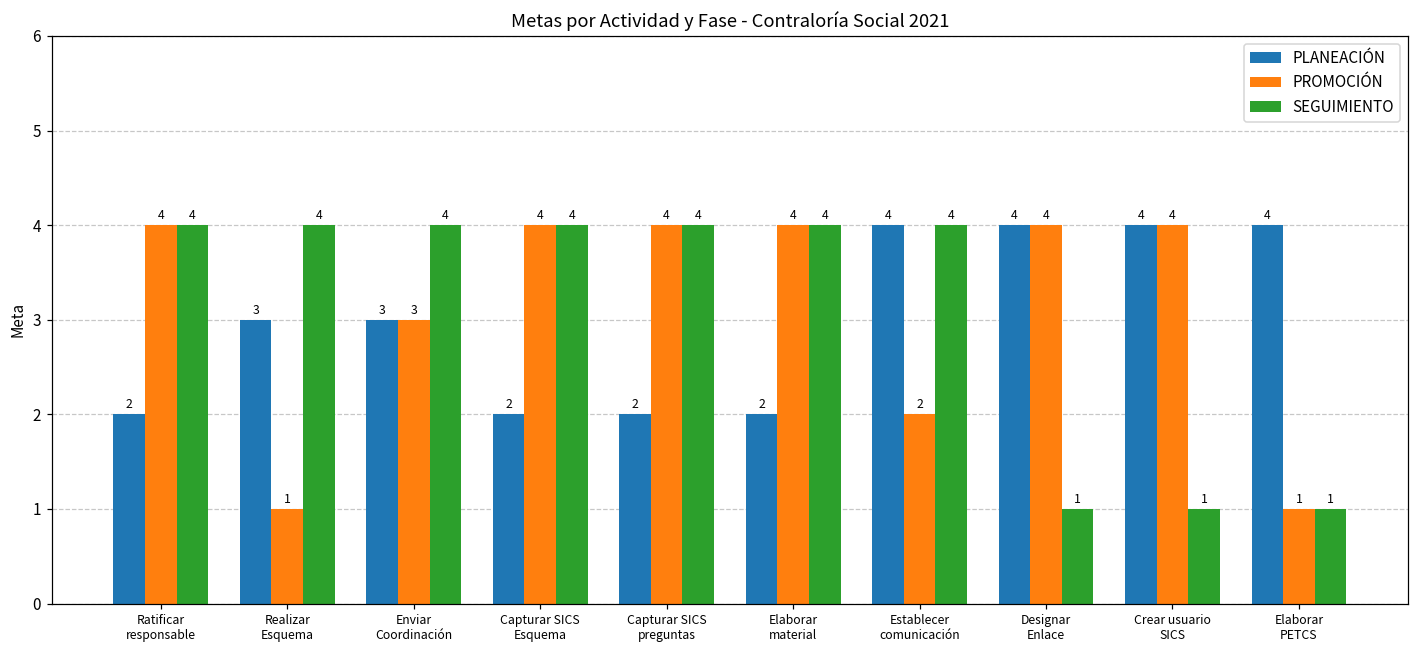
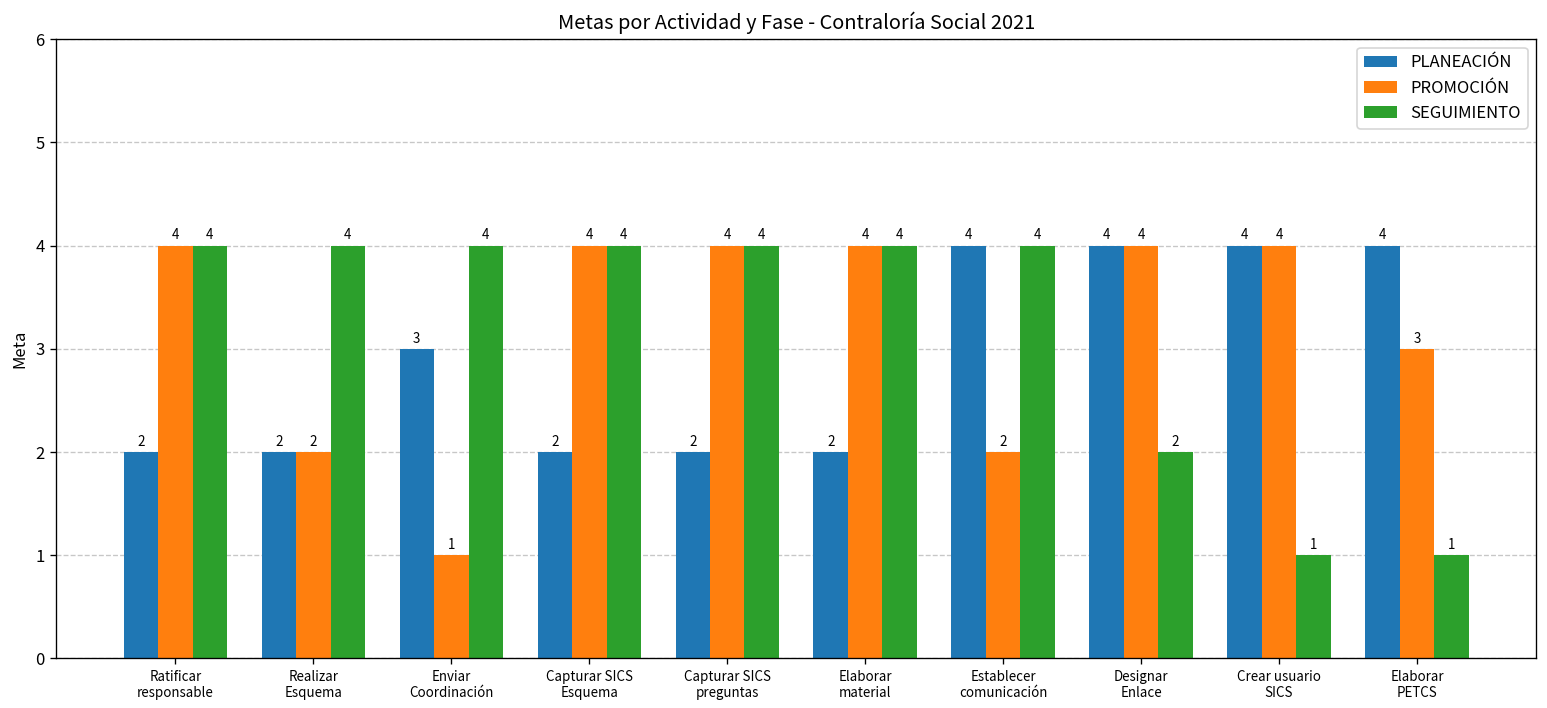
PLANEACIÓN, Realizar Esquema: 3 -> 2
PROMOCIÓN, Realizar Esquema: 1 -> 2
PROMOCIÓN, Enviar Coordinación: 3 -> 1
SEGUIMIENTO, Designar Enlace: 1 -> 2
PROMOCIÓN, Elaborar PETCS: 1 -> 3
